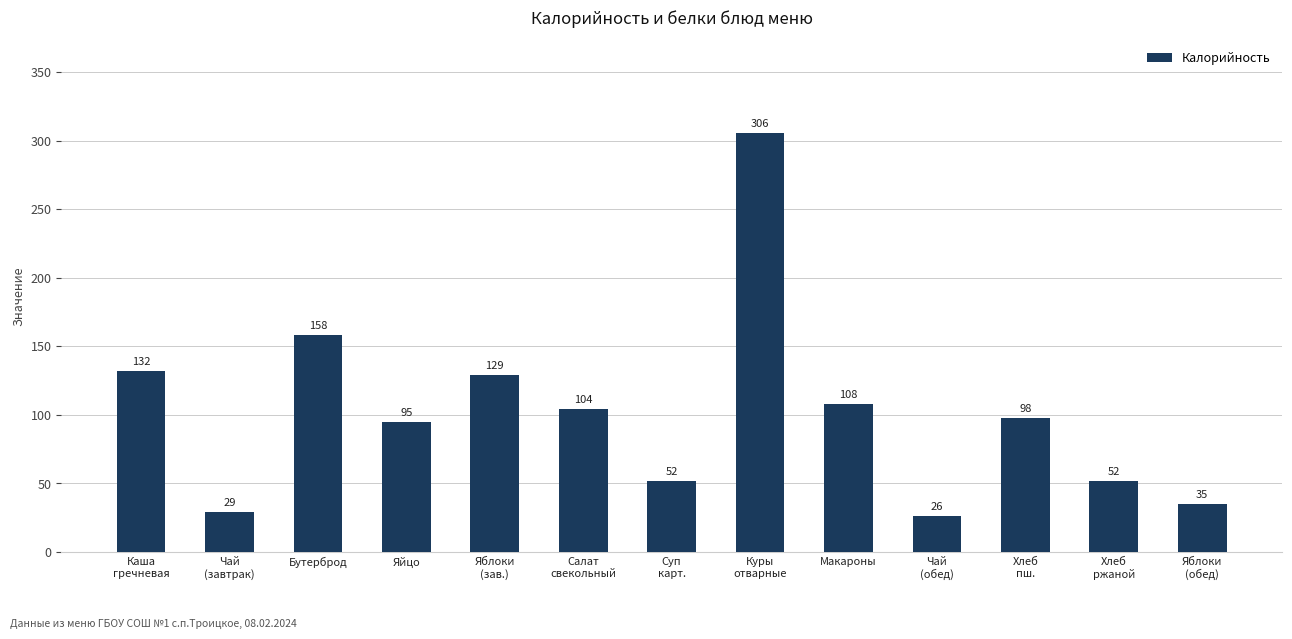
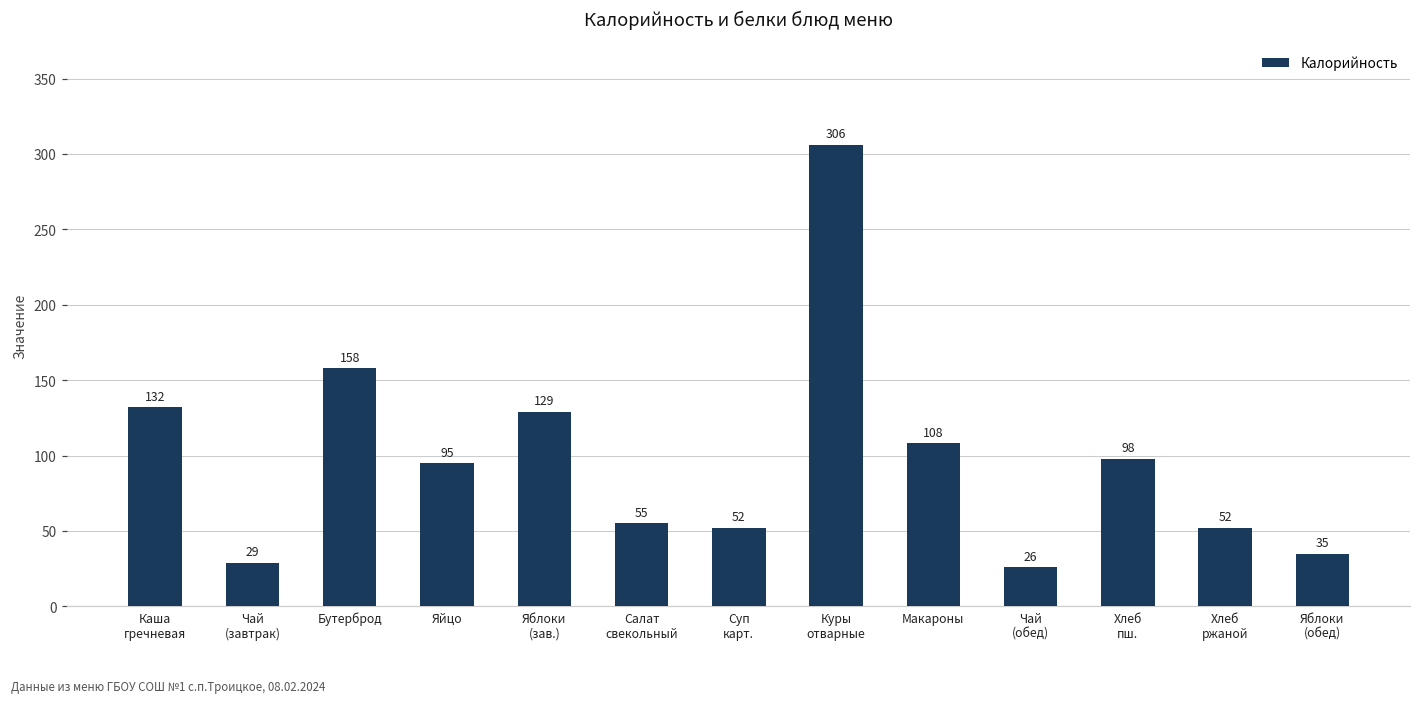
Салат свекольный: 104 -> 55
